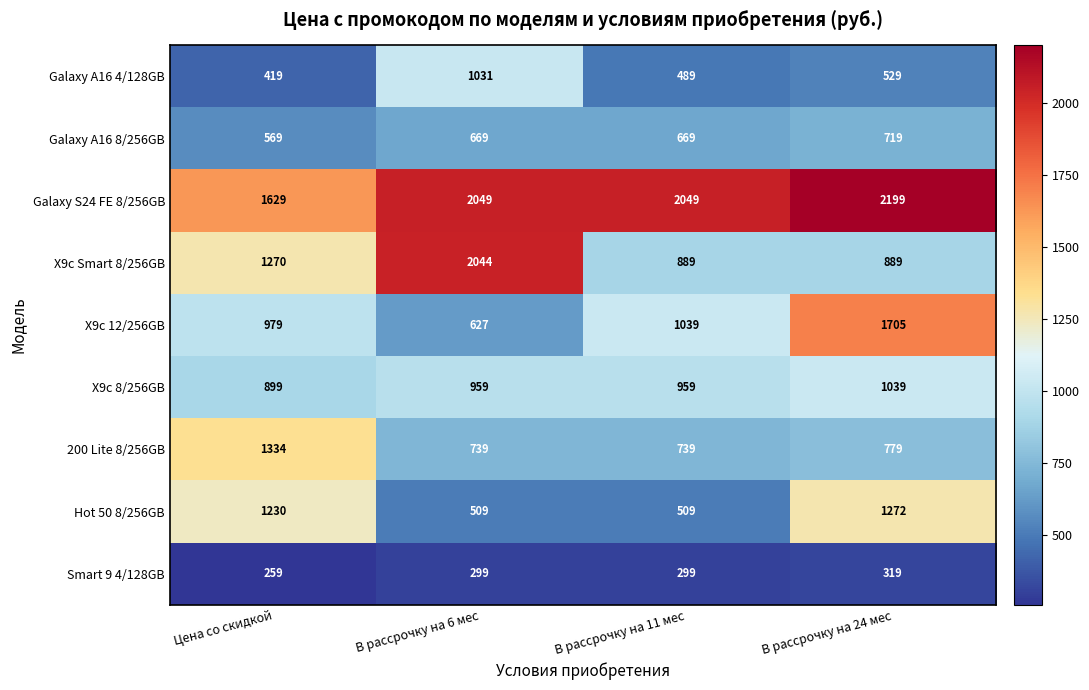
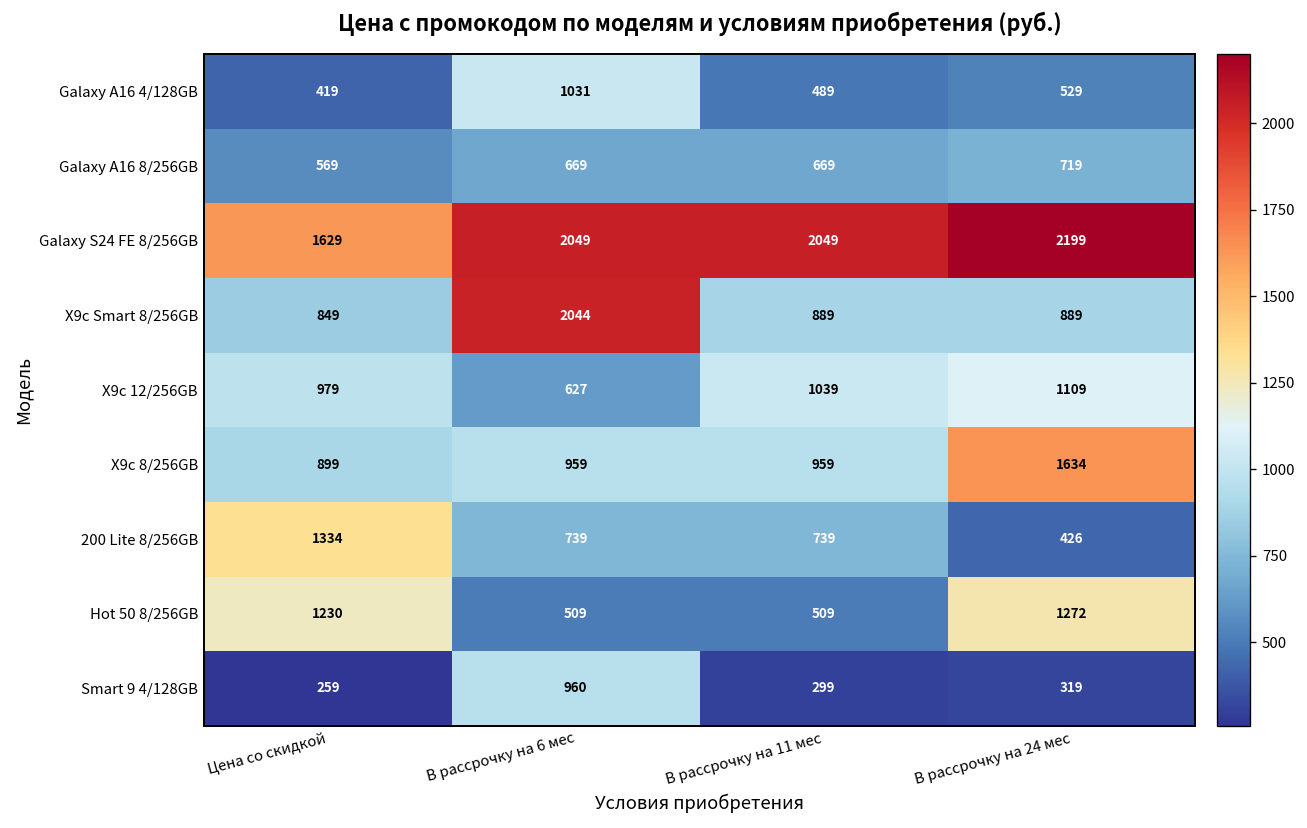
X9c Smart 8/256GB, Цена со скидкой: 1270 -> 849
X9c 12/256GB, В рассрочку на 24 мес: 1705 -> 1109
X9c 8/256GB, В рассрочку на 24 мес: 1039 -> 1634
200 Lite 8/256GB, В рассрочку на 24 мес: 779 -> 426
Smart 9 4/128GB, В рассрочку на 6 мес: 299 -> 960
